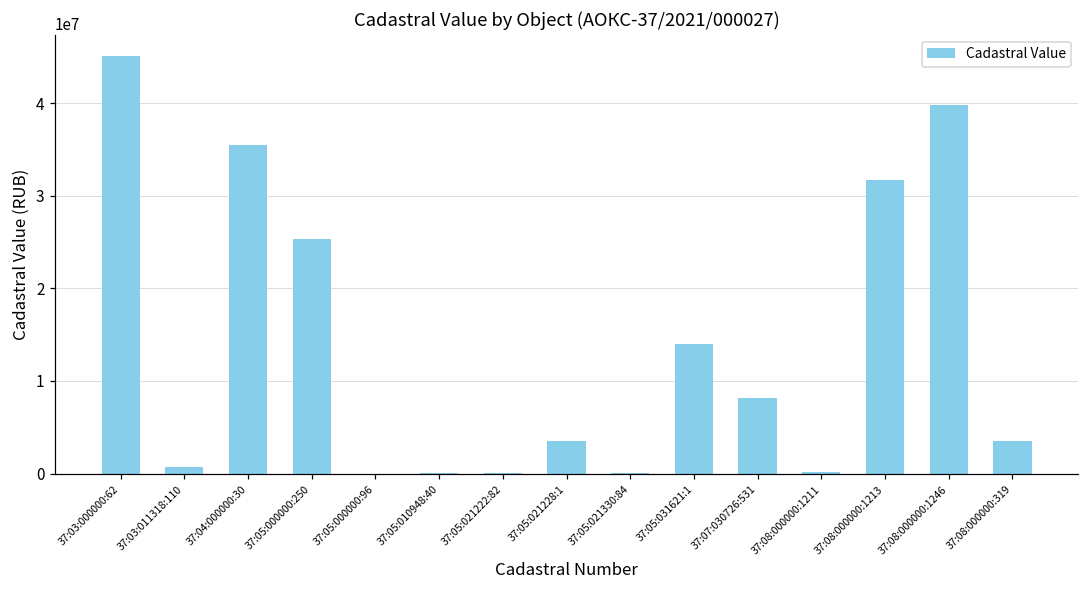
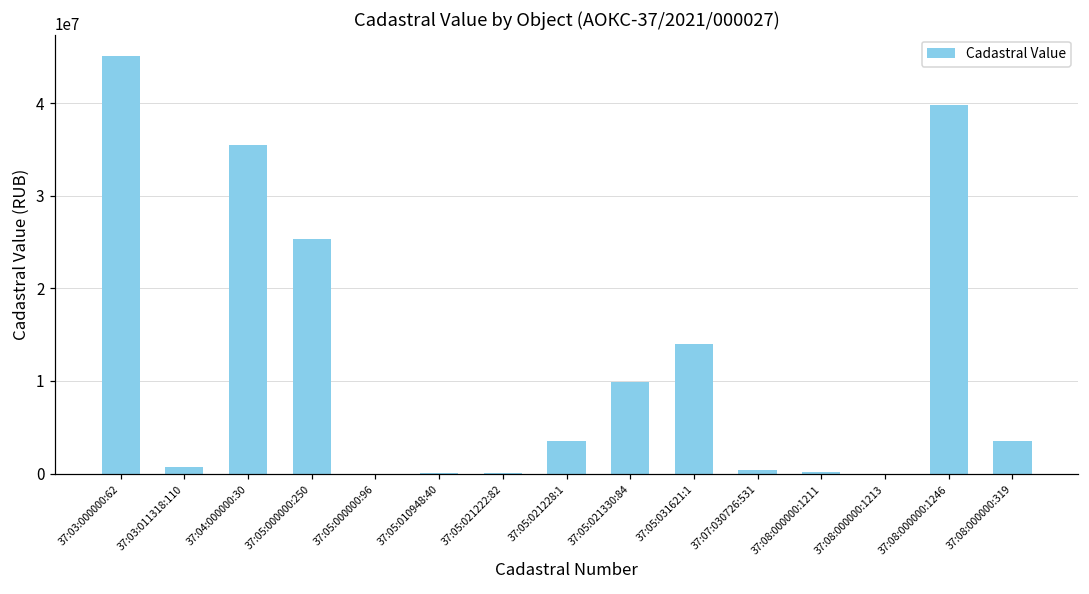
37:05:021330:84: 0 -> 10000000
37:07:030726:531: 8000000 -> 0
37:08:000000:1213: 32000000 -> 0
